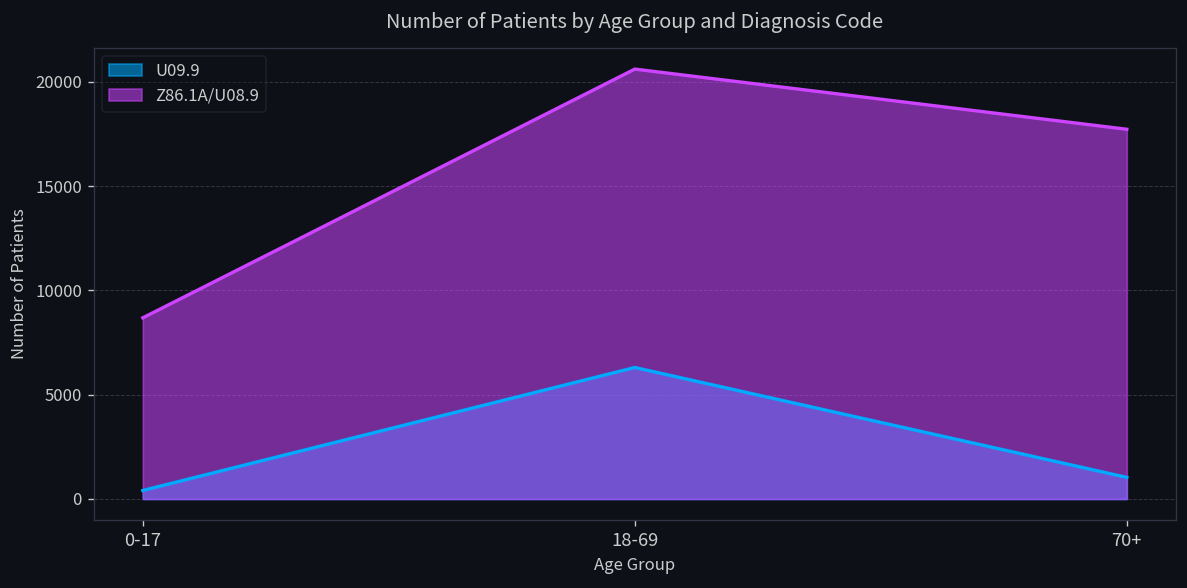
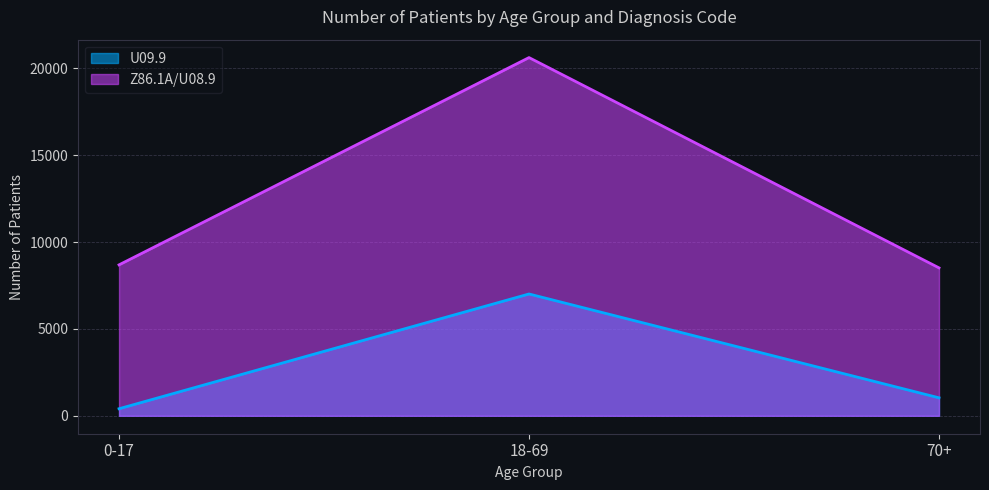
U09.9, 18-69: 6300 -> 7000
Z86.1A/U08.9, 70+: 17700 -> 8500
